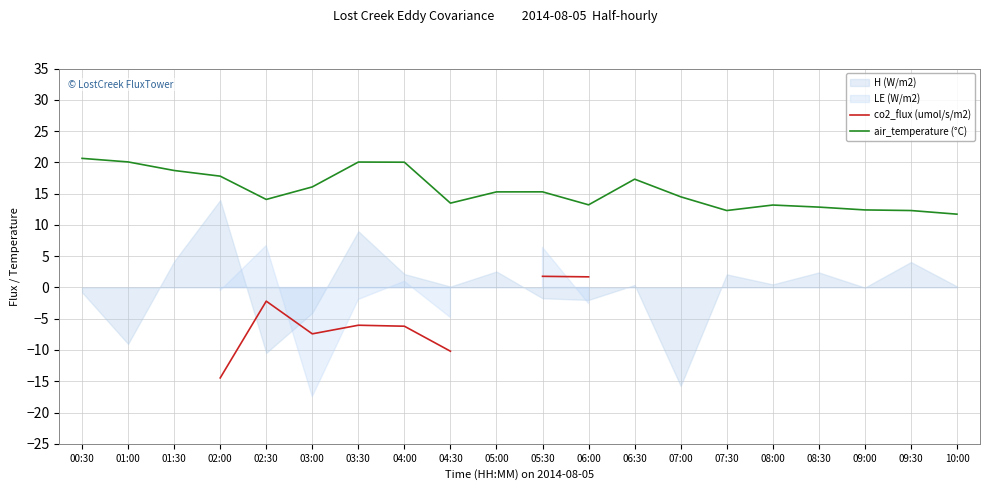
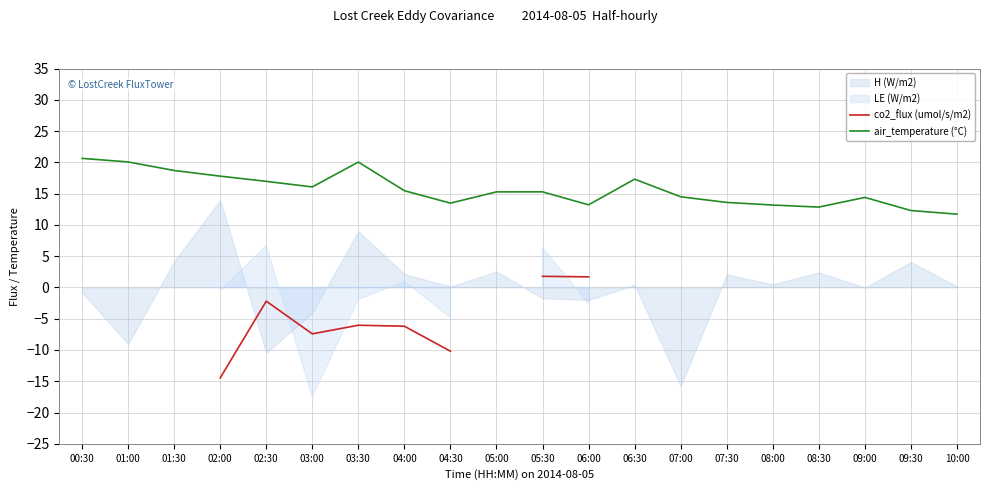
air_temperature (°C), 02:30: 14 -> 17
air_temperature (°C), 04:00: 20 -> 15
air_temperature (°C), 07:30: 12 -> 14
air_temperature (°C), 09:00: 12 -> 14
